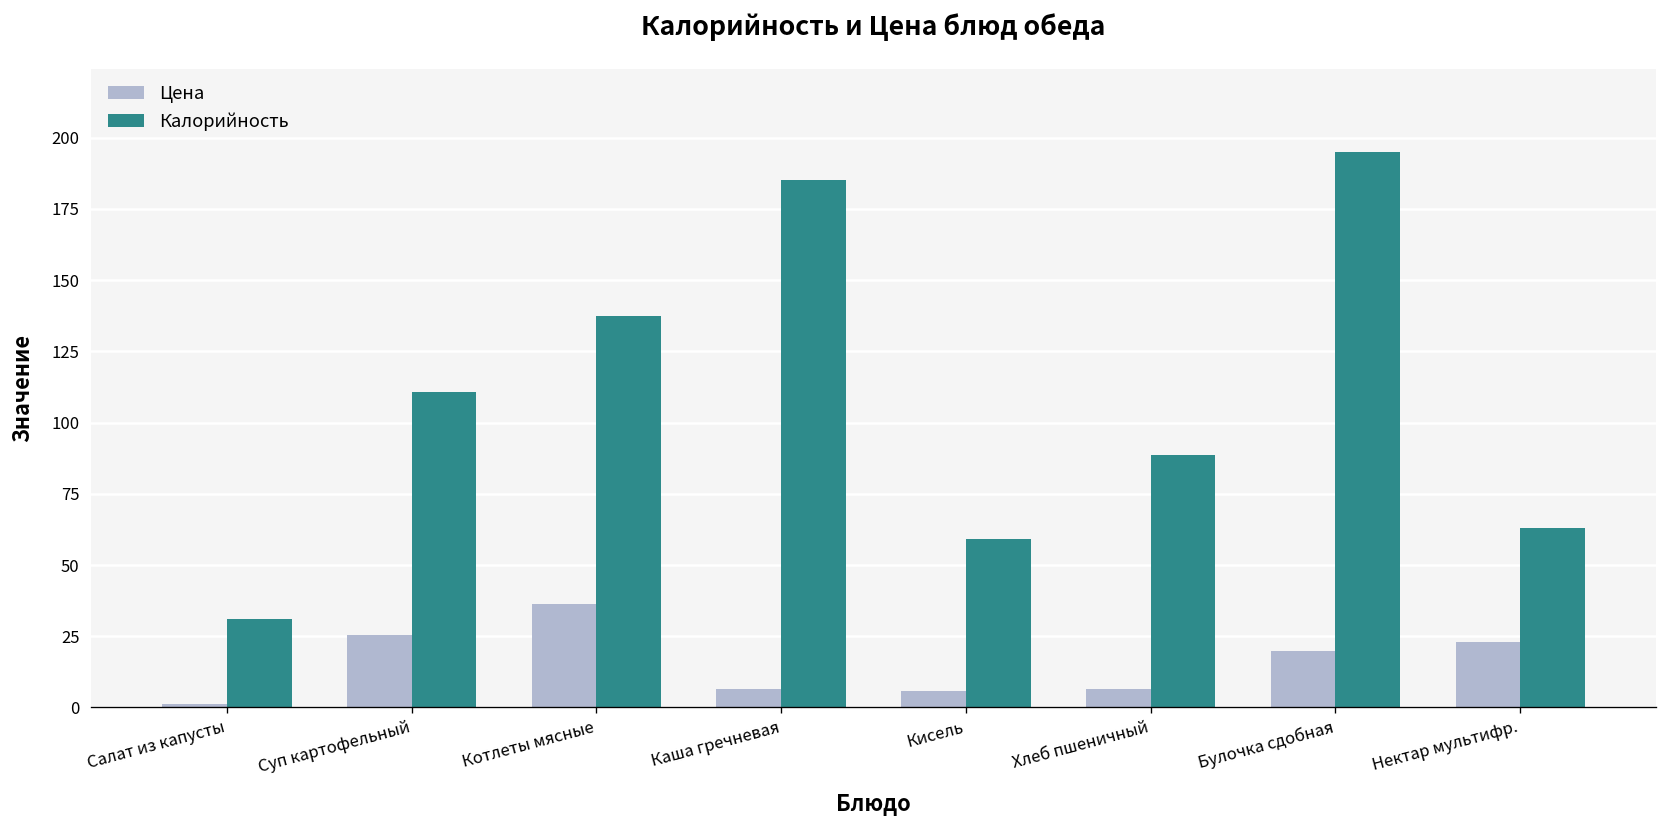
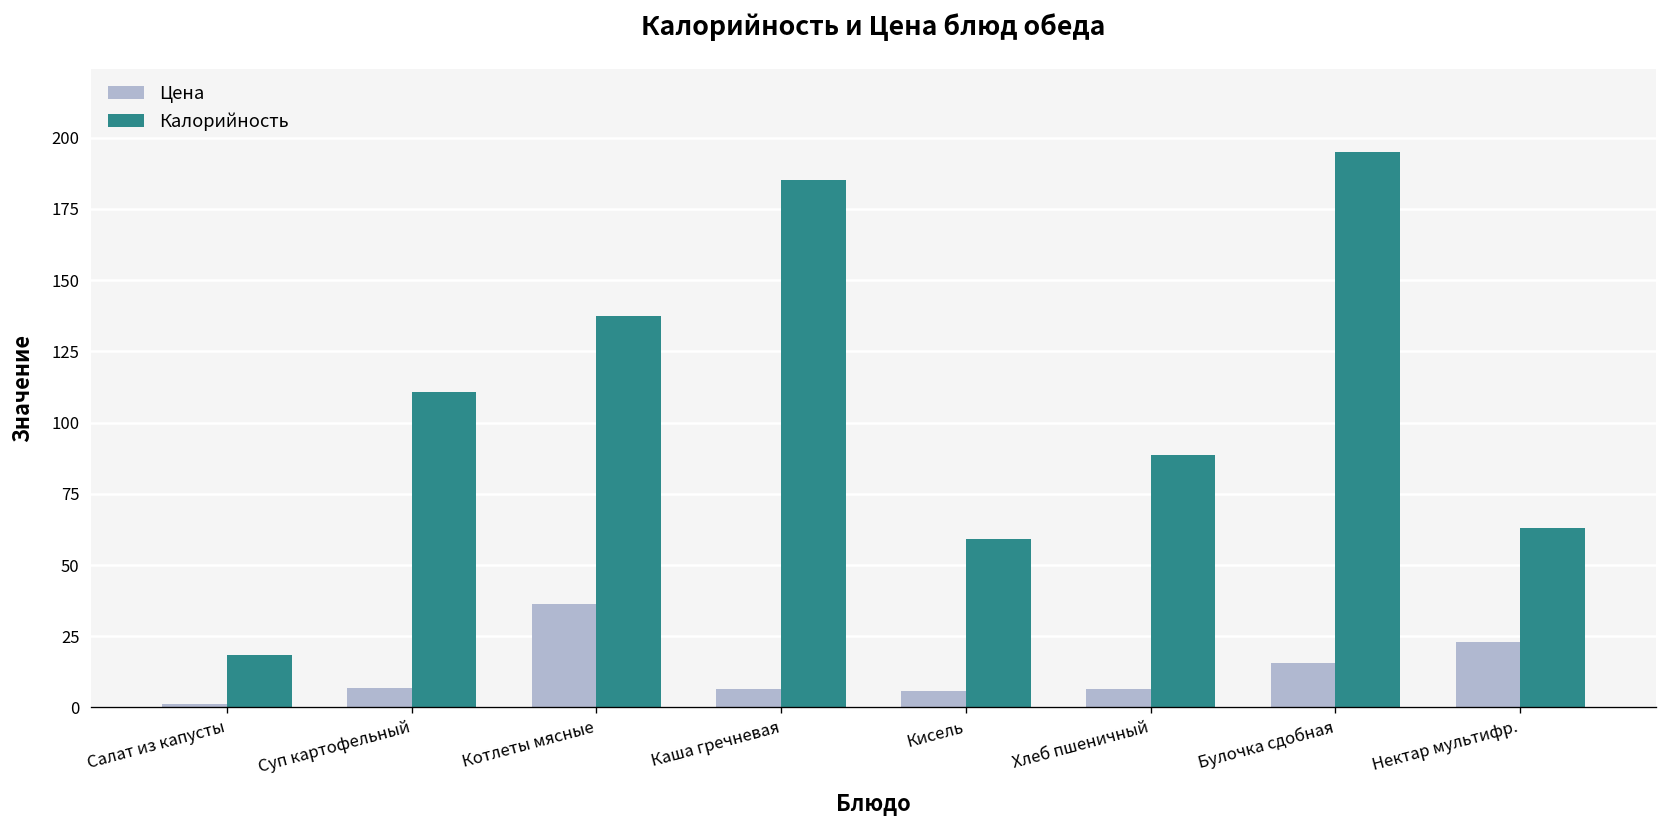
Калорийность, Салат из капусты: 31 -> 19
Цена, Суп картофельный: 25 -> 7
Цена, Булочка сдобная: 20 -> 16
